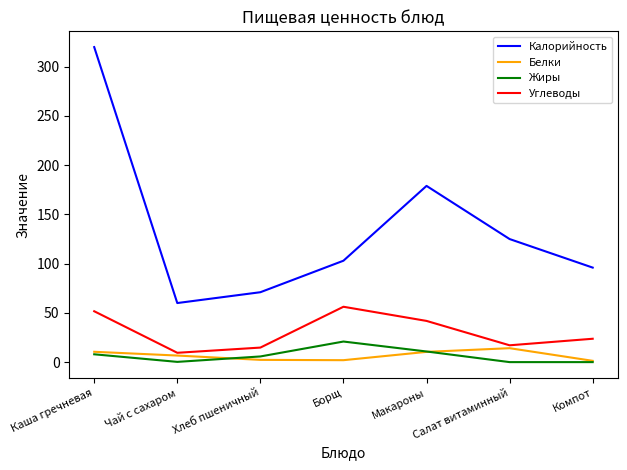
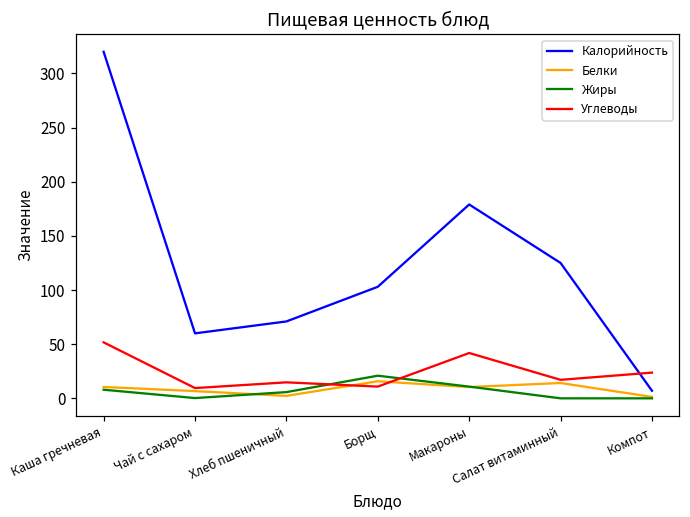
Белки, Борщ: 0 -> 20
Углеводы, Борщ: 60 -> 10
Калорийность, Компот: 100 -> 10
